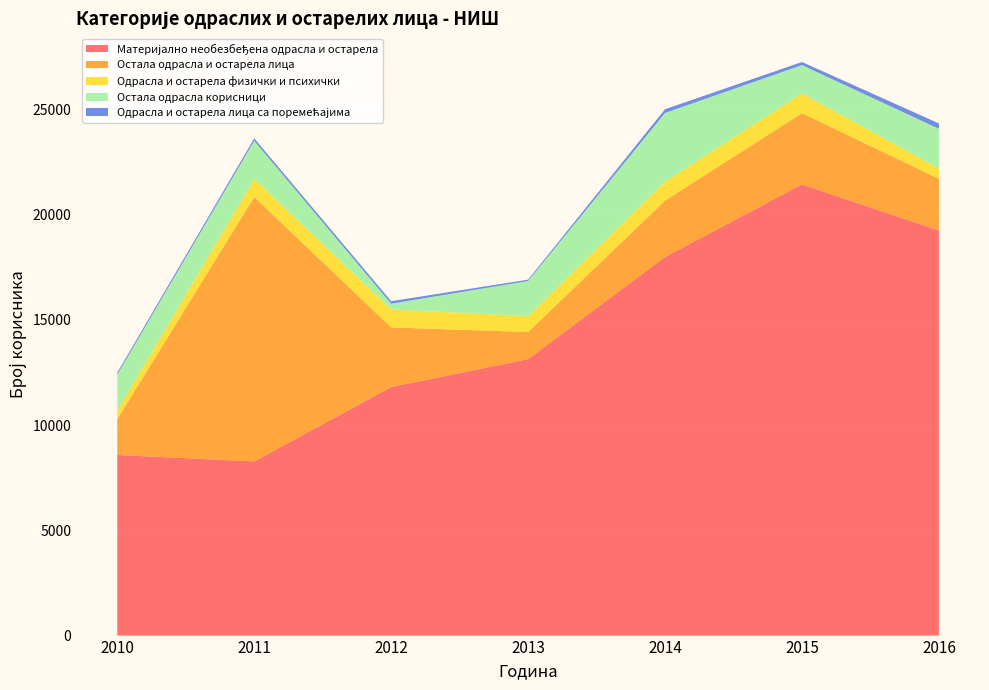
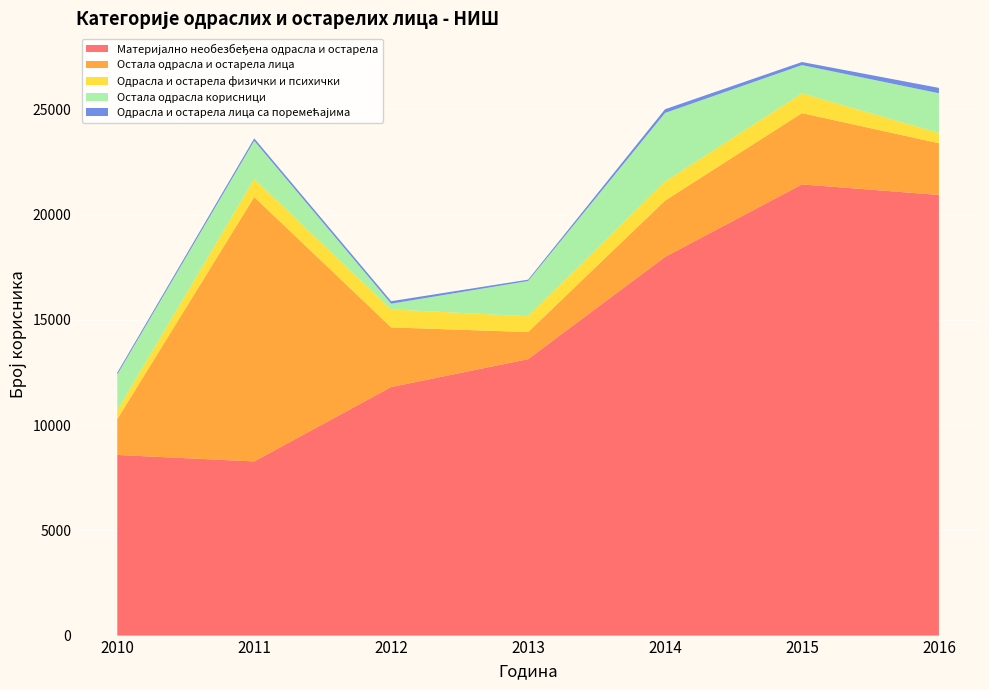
Материјално необезбеђена одрасла и остарела, 2016: 19200 -> 20900
